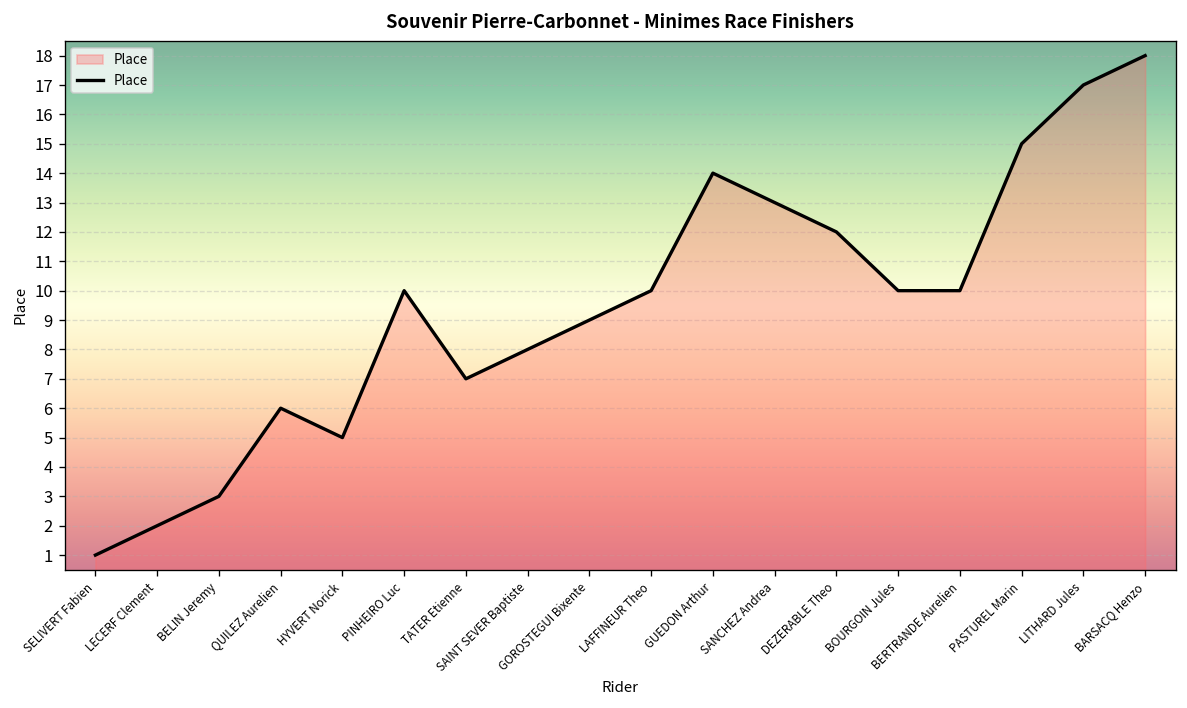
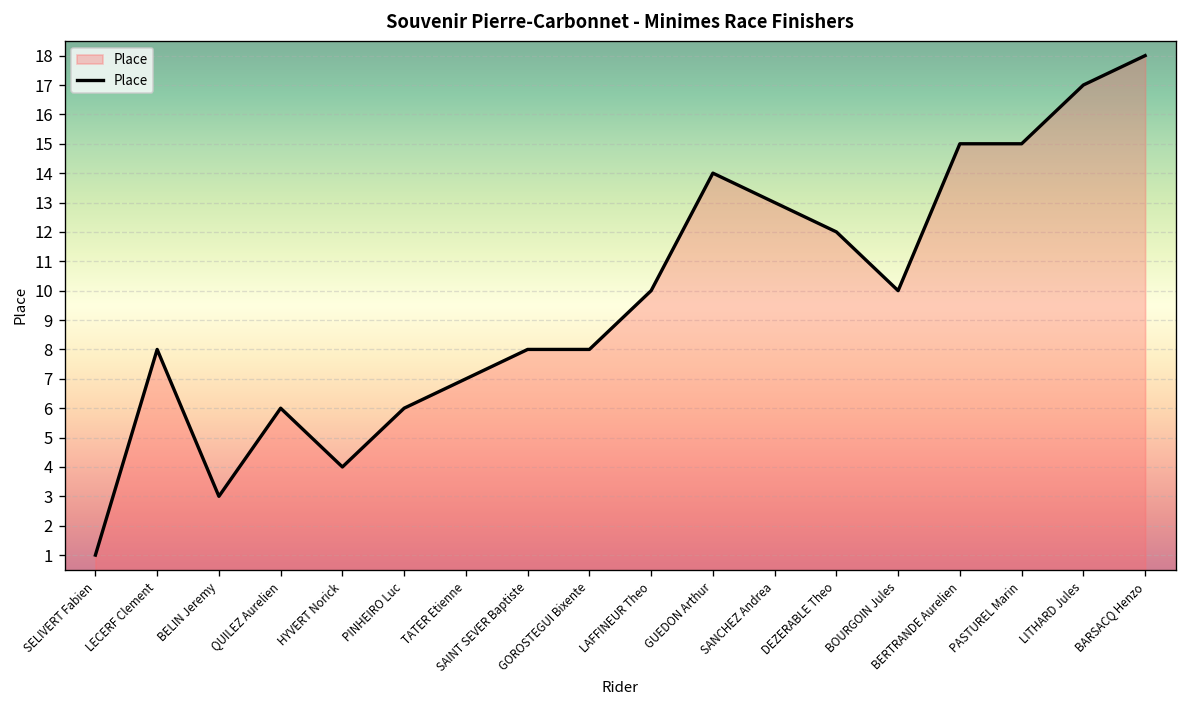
LECERF Clement: 2 -> 8
HYVERT Norick: 5 -> 4
PINHEIRO Luc: 10 -> 6
GOROSTEGUI Bixente: 9 -> 8
BERTRANDE Aurelien: 10 -> 15
